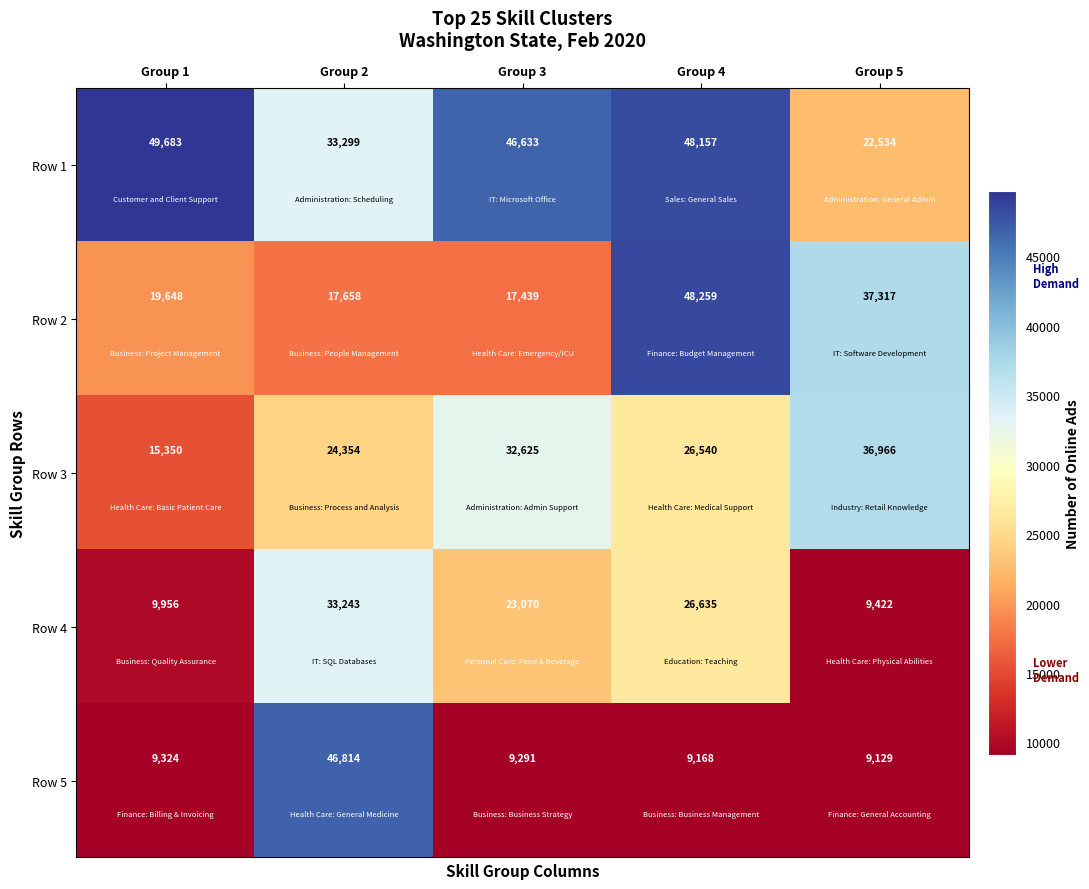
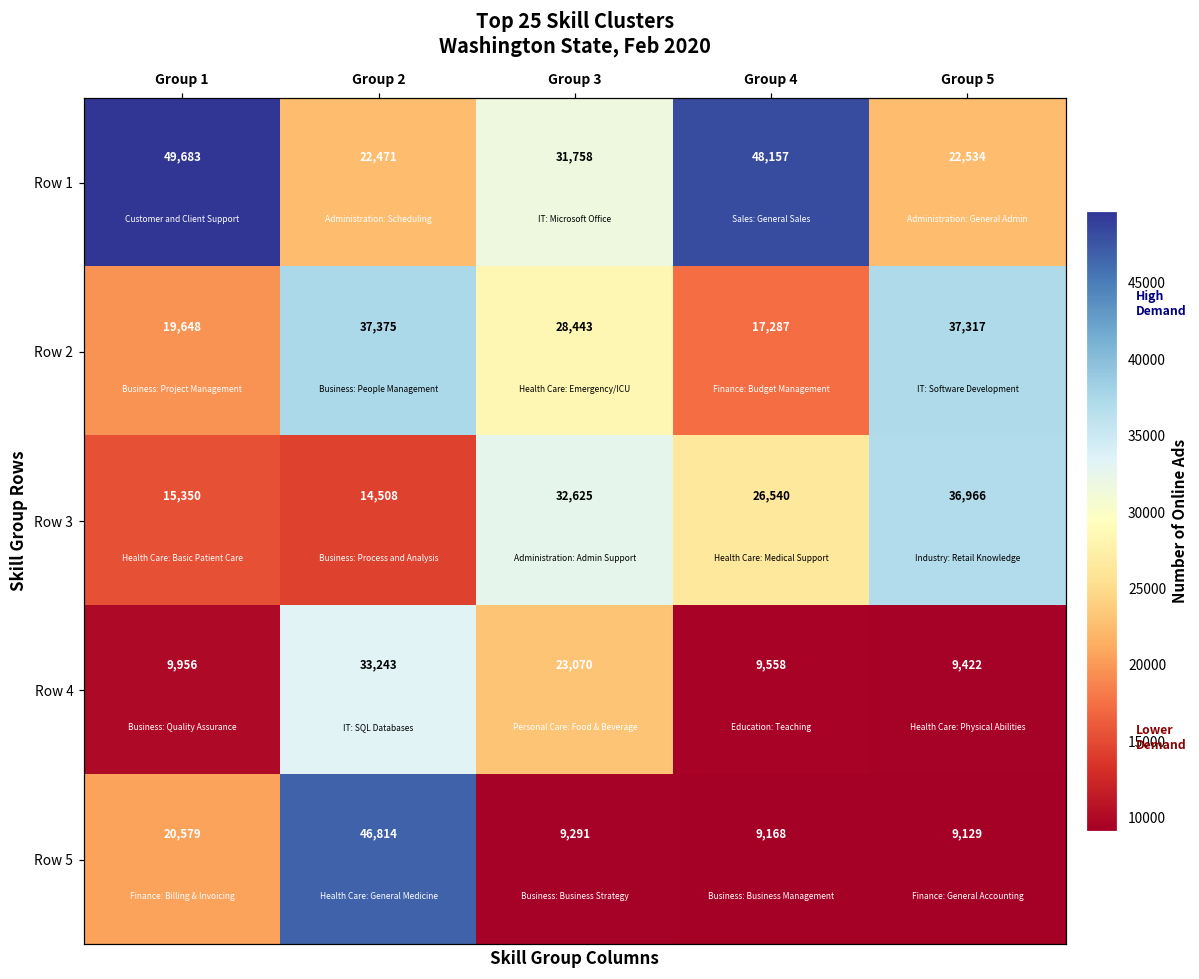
Row 1, Group 2: 33,299 -> 22,471
Row 1, Group 3: 46,633 -> 31,758
Row 2, Group 2: 17,658 -> 37,375
Row 2, Group 3: 17,439 -> 28,443
Row 2, Group 4: 48,259 -> 17,287
Row 3, Group 2: 24,354 -> 14,508
Row 4, Group 4: 26,635 -> 9,558
Row 5, Group 1: 9,324 -> 20,579
